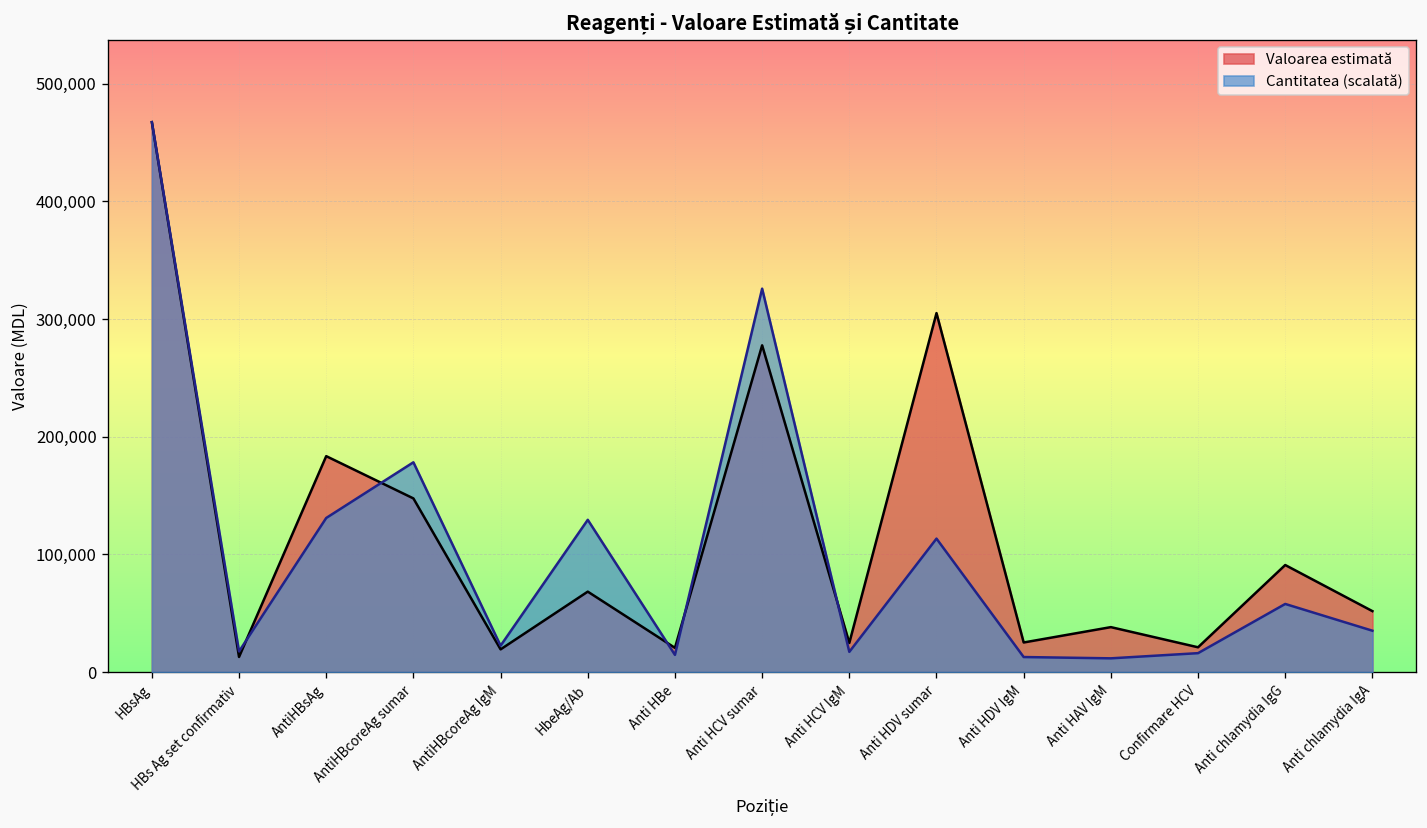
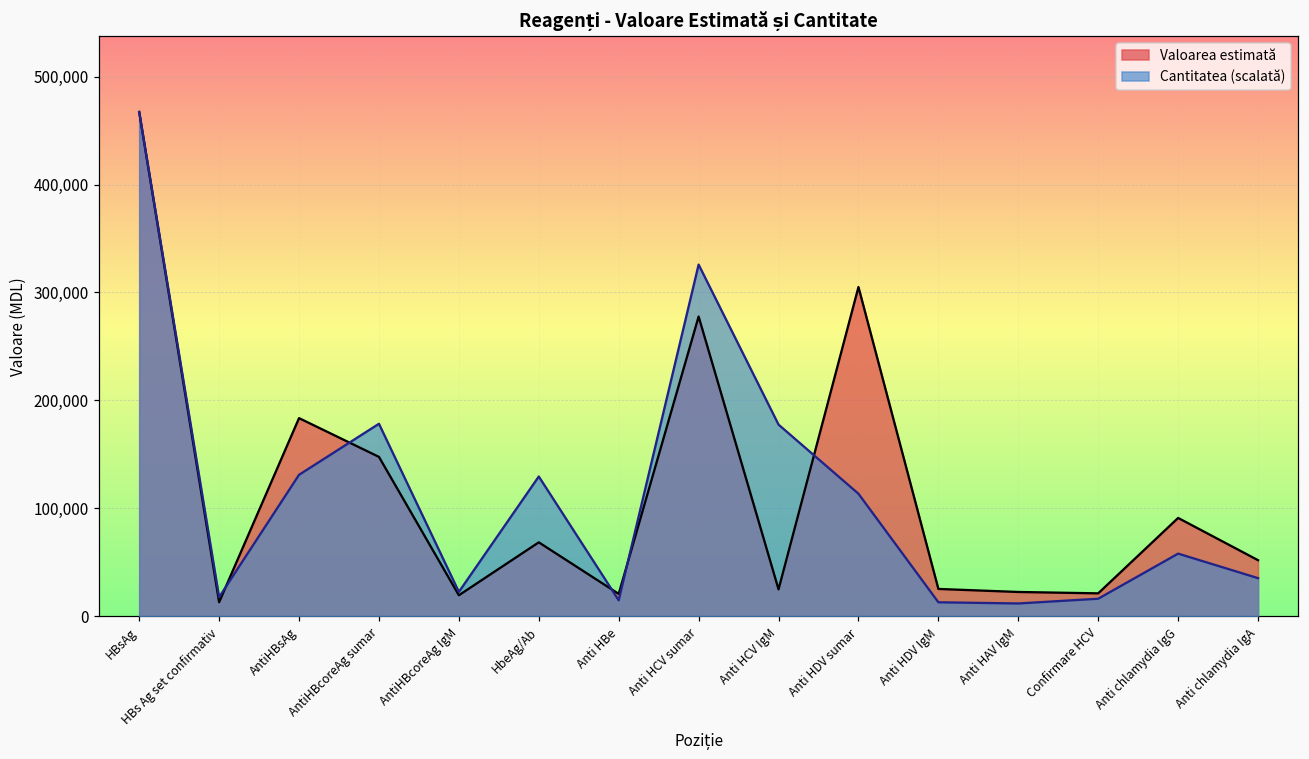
Cantitatea (scalată), Anti HCV IgM: 20,000 -> 180,000
Valoarea estimată, Anti HAV IgM: 40,000 -> 20,000
